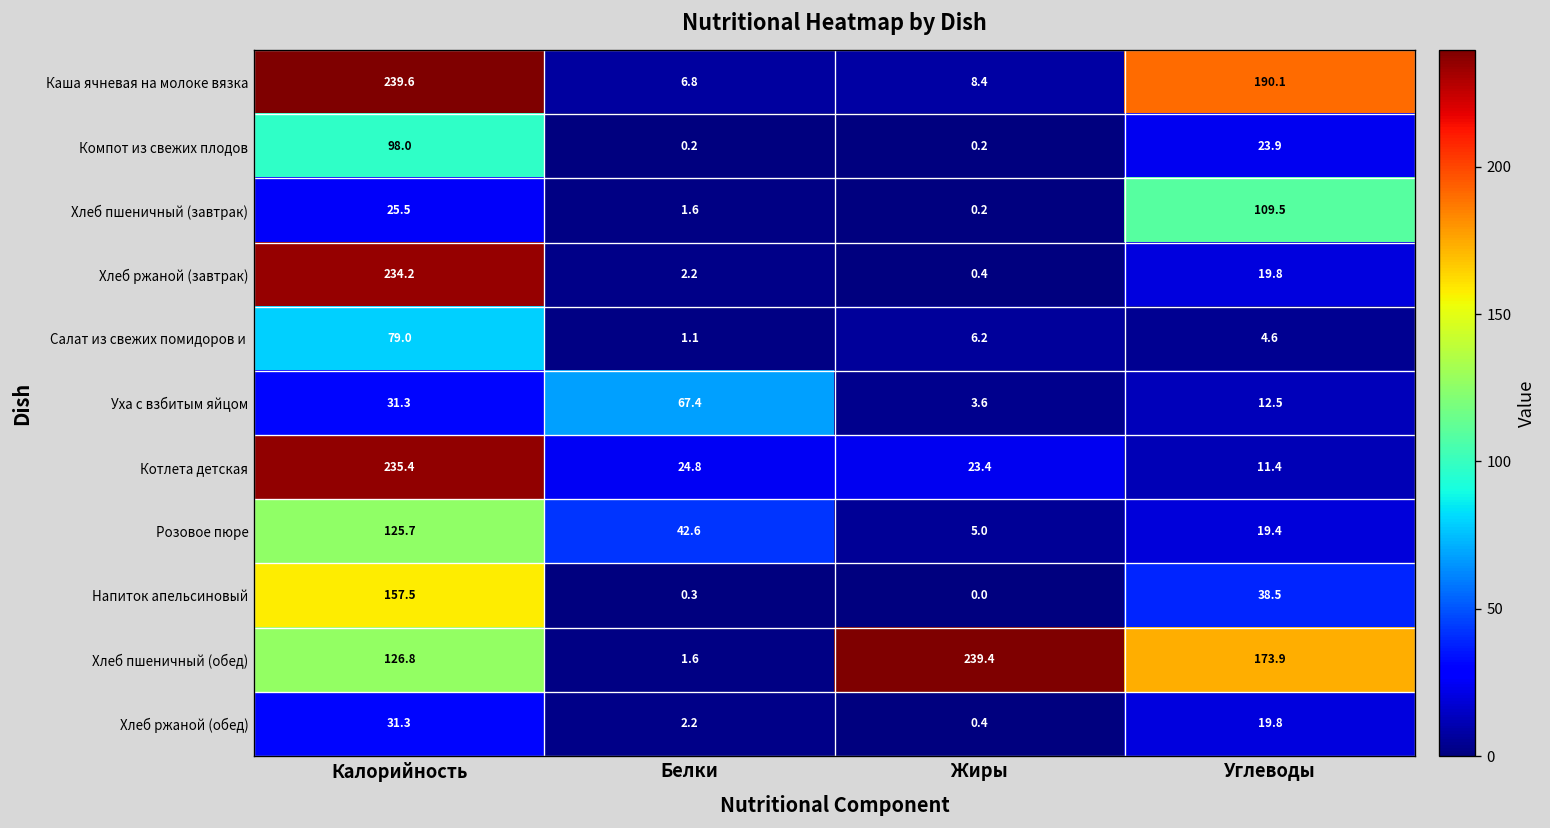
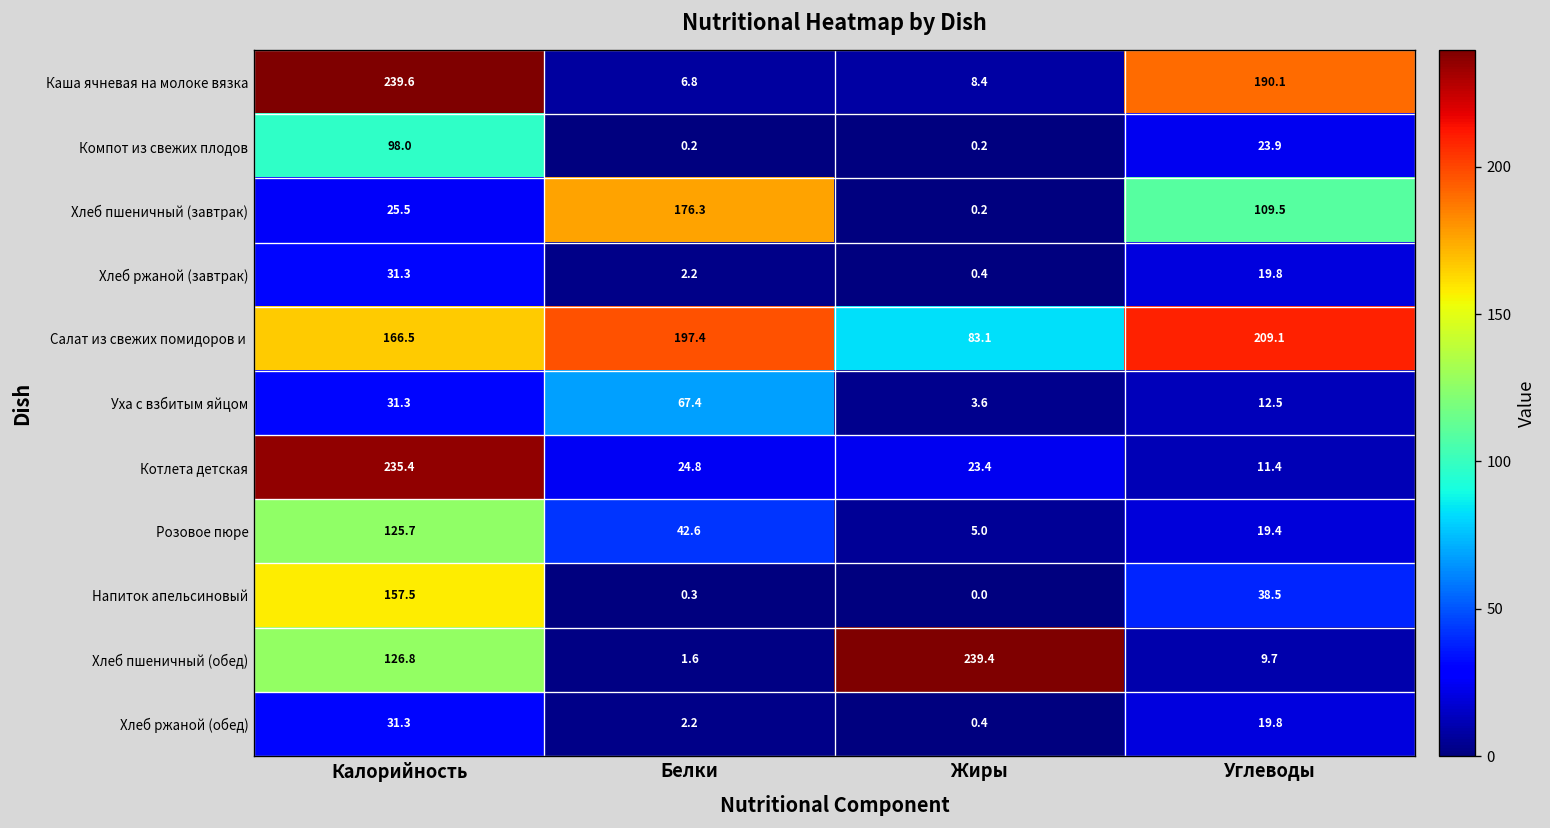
Хлеб пшеничный (завтрак), Белки: 1.6 -> 176.3
Хлеб ржаной (завтрак), Калорийность: 234.2 -> 31.3
Салат из свежих помидоров и, Калорийность: 79.0 -> 166.5
Салат из свежих помидоров и, Белки: 1.1 -> 197.4
Салат из свежих помидоров и, Жиры: 6.2 -> 83.1
Салат из свежих помидоров и, Углеводы: 4.6 -> 209.1
Хлеб пшеничный (обед), Углеводы: 173.9 -> 9.7
